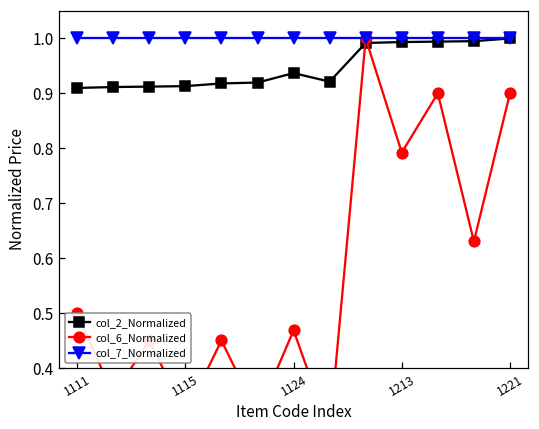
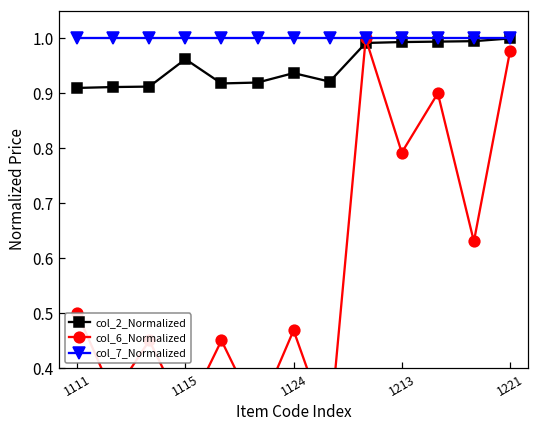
col_2_Normalized, 1115: 0.91 -> 0.96
col_6_Normalized, 1221: 0.90 -> 0.98
